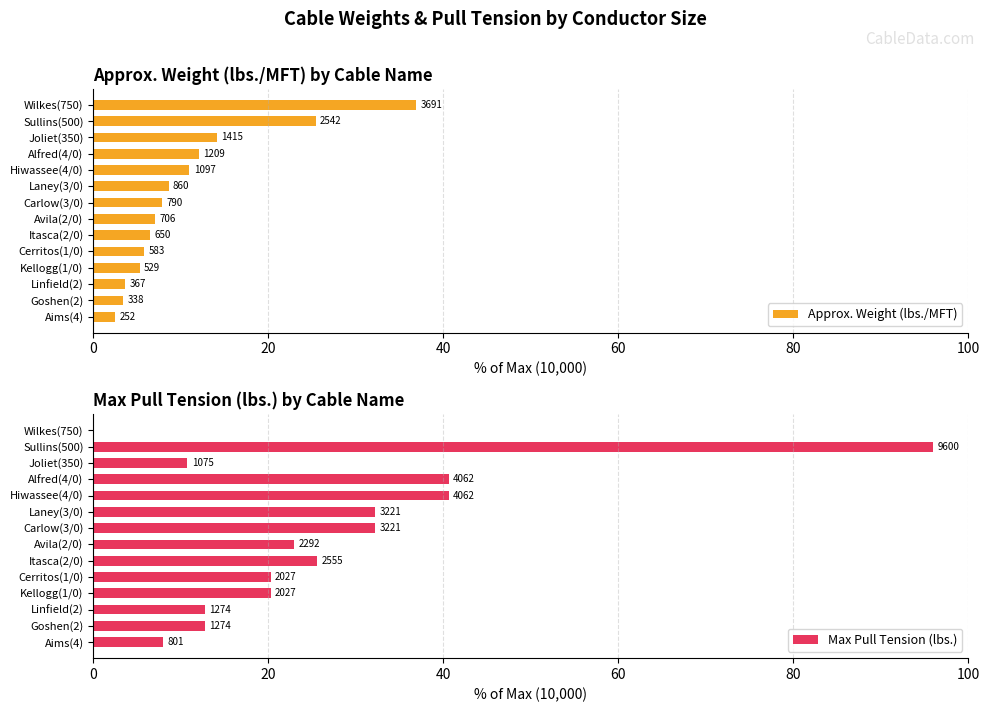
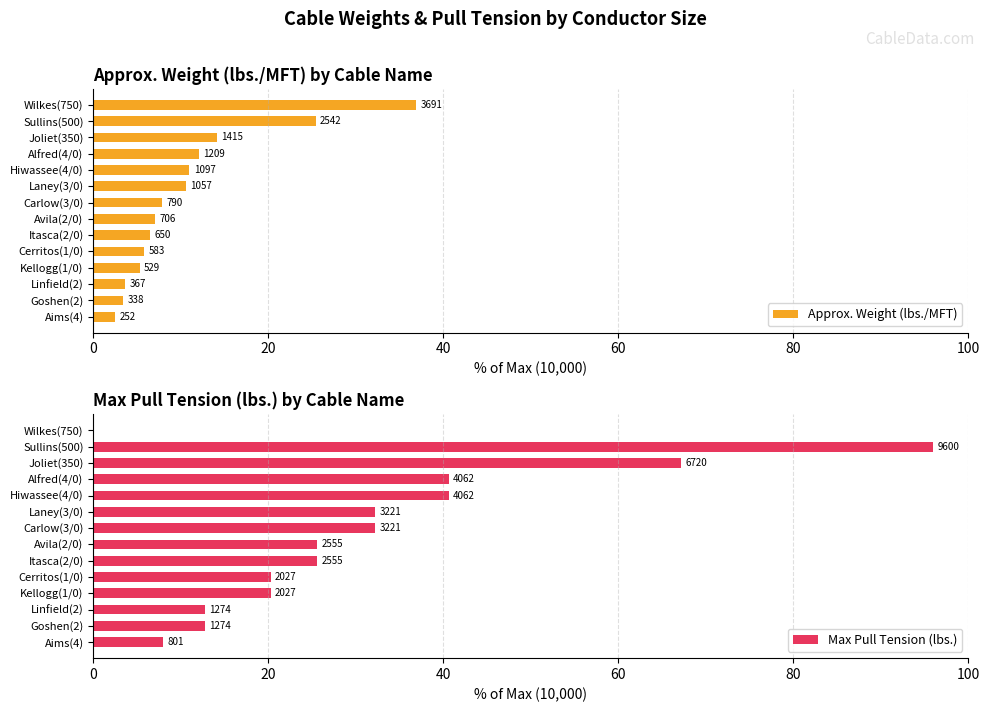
Approx. Weight (lbs./MFT) by Cable Name, Laney(3/0): 860 -> 1057
Max Pull Tension (lbs.) by Cable Name, Joliet(350): 1075 -> 6720
Max Pull Tension (lbs.) by Cable Name, Avila(2/0): 2292 -> 2555
